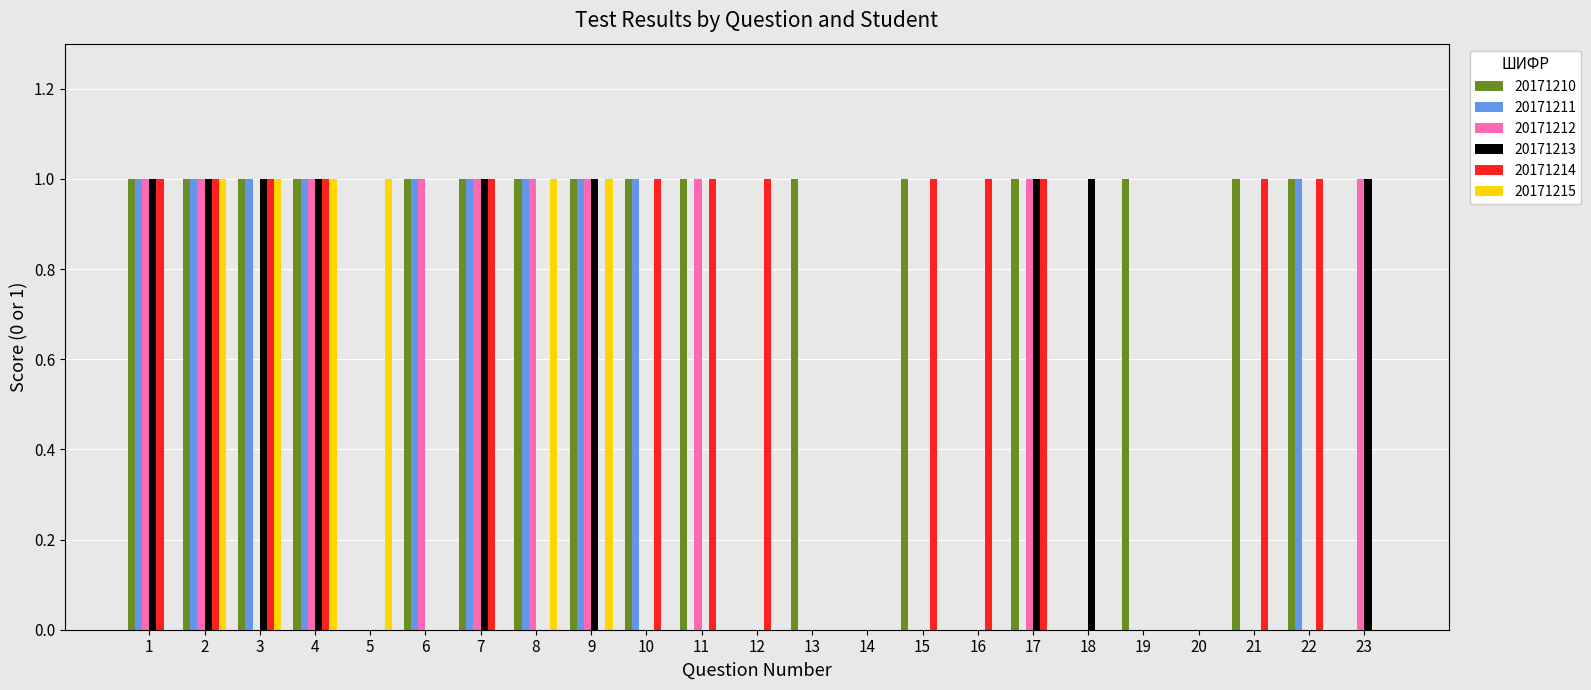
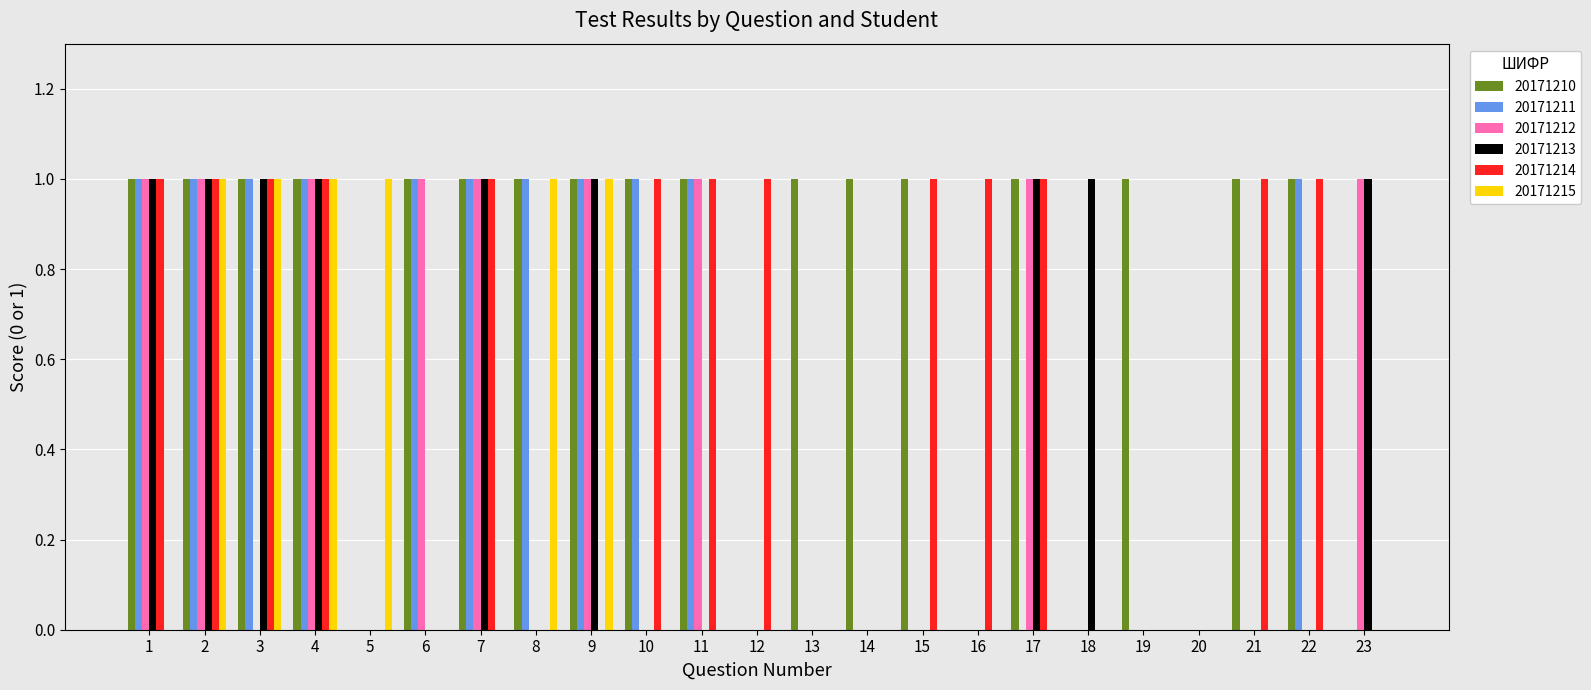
20171212, 8: 1 -> 0
20171211, 11: 0 -> 1
20171210, 14: 0 -> 1
